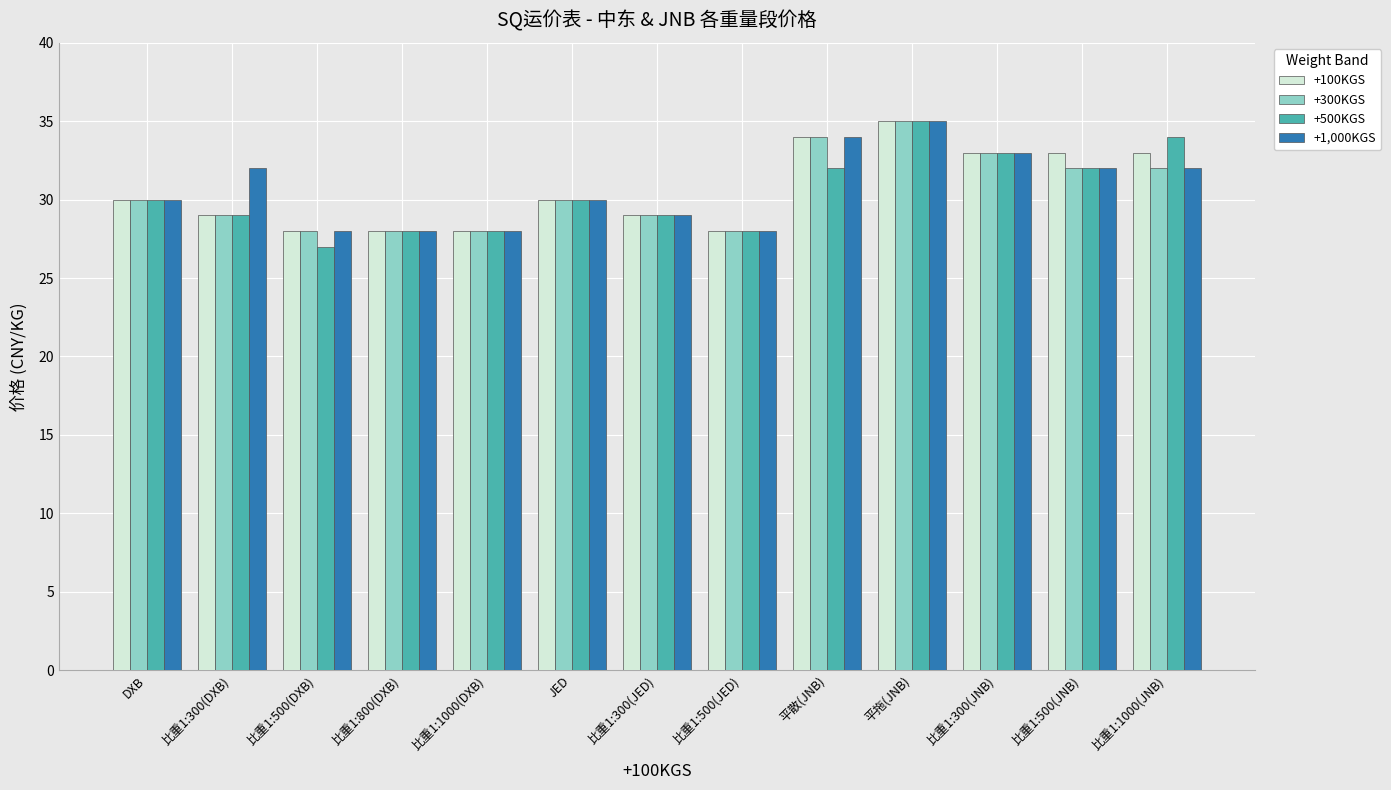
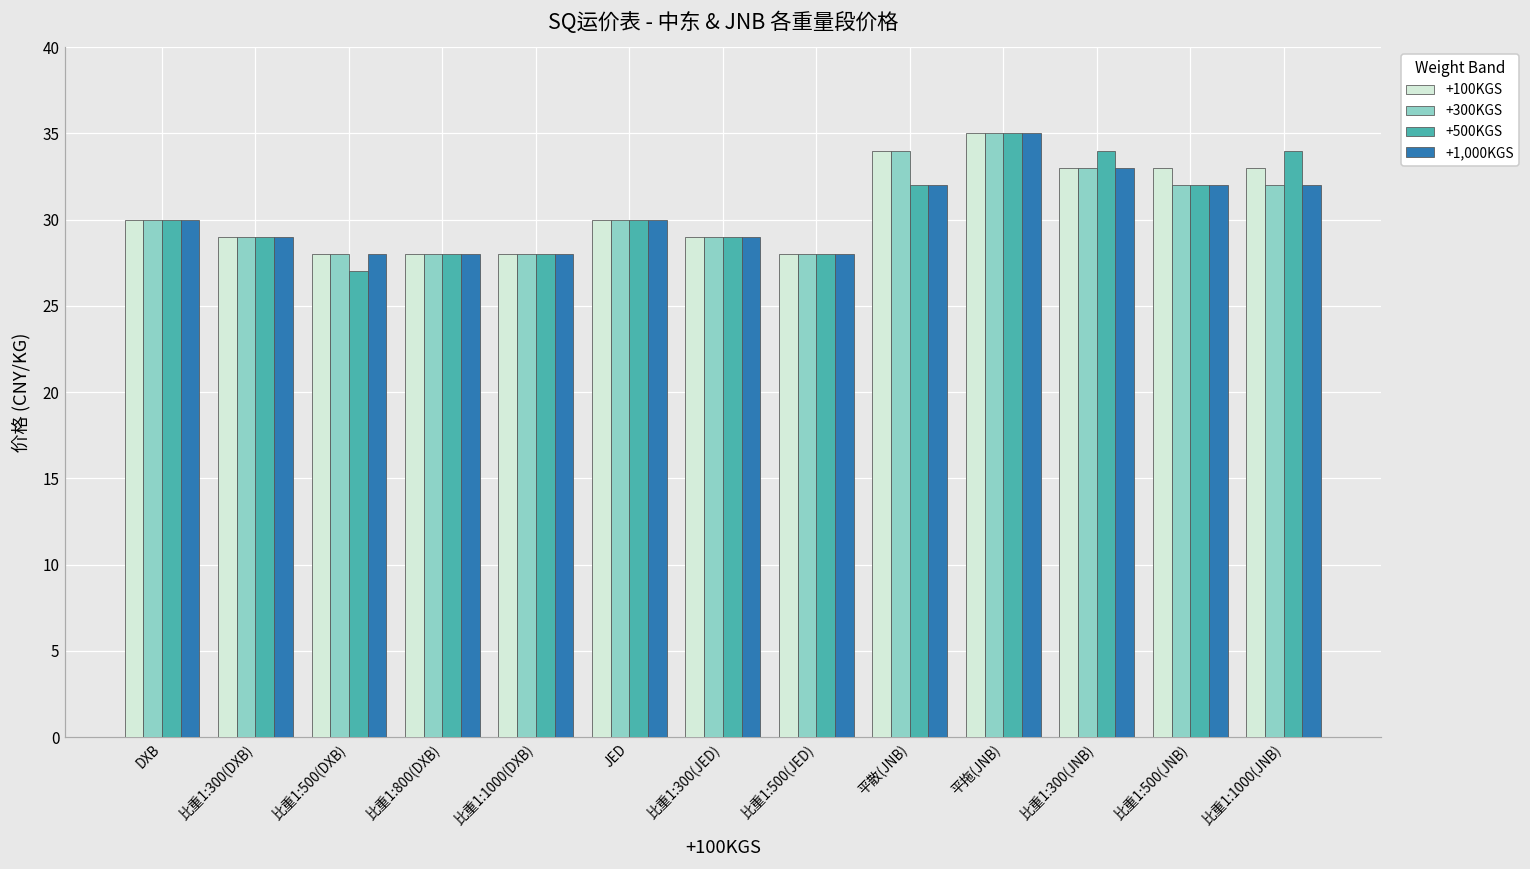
+1,000KGS, 比重1:300(DXB): 32 -> 29
+1,000KGS, 平散(JNB): 34 -> 32
+500KGS, 比重1:300(JNB): 33 -> 34
